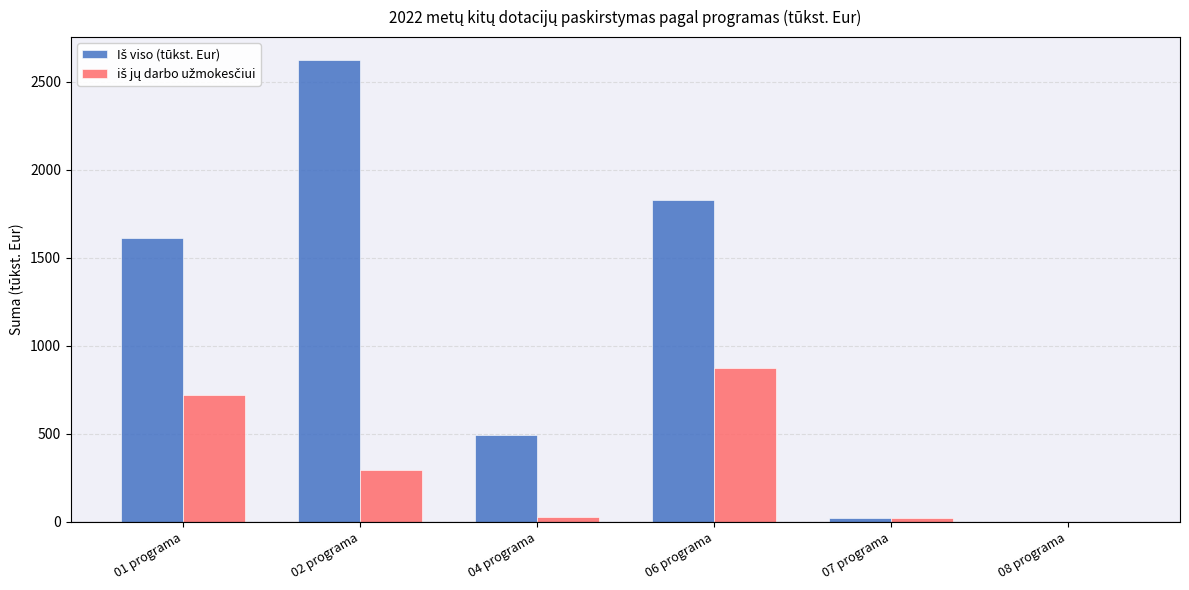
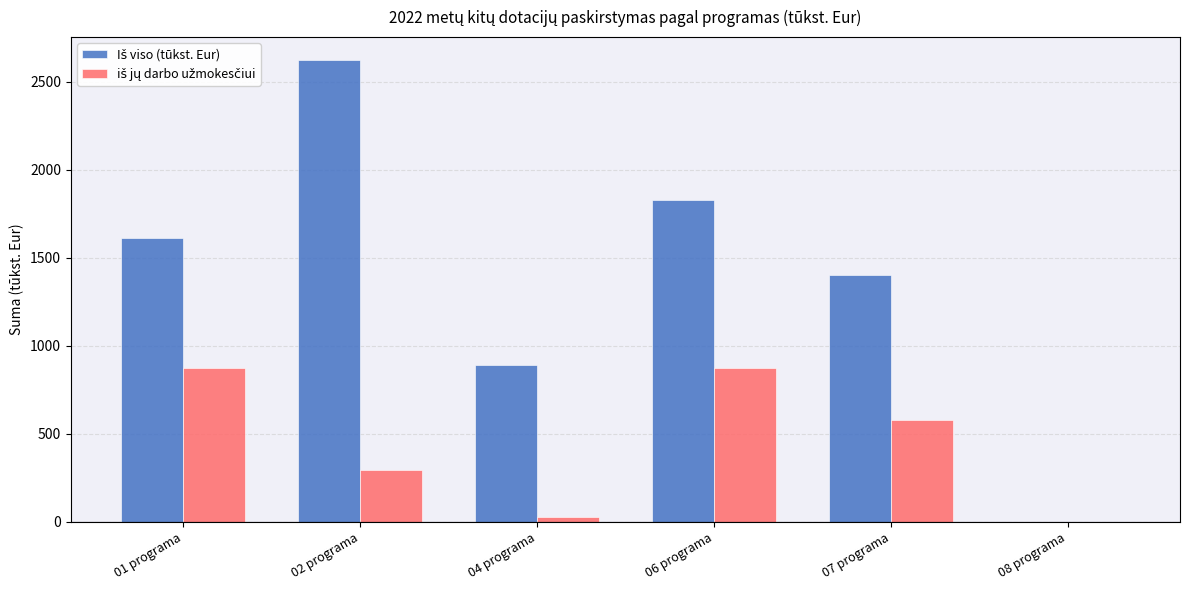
iš jų darbo užmokesčiui, 01 programa: 720 -> 880
Iš viso (tūkst. Eur), 04 programa: 500 -> 890
Iš viso (tūkst. Eur), 07 programa: 20 -> 1400
iš jų darbo užmokesčiui, 07 programa: 20 -> 580
